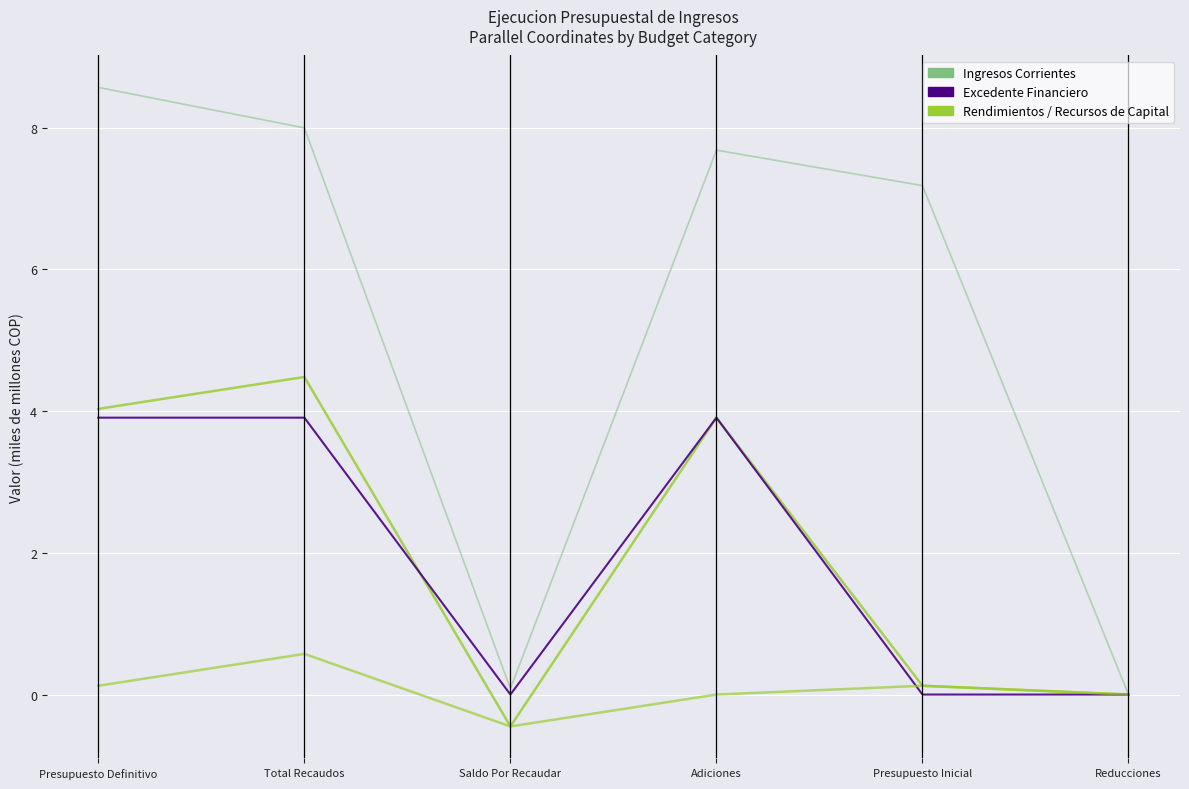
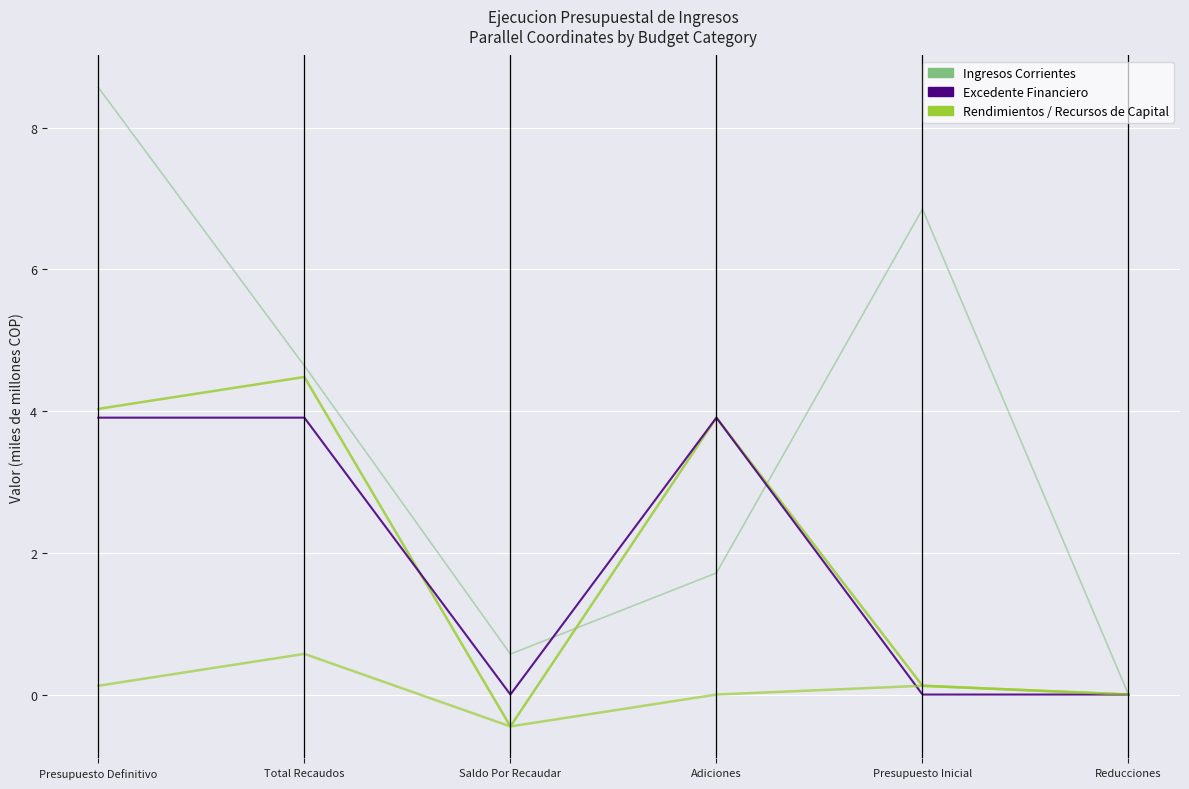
Ingresos Corrientes, Total Recaudos: 8.0 -> 4.6
Ingresos Corrientes, Saldo Por Recaudar: 0.1 -> 0.6
Ingresos Corrientes, Adiciones: 7.7 -> 1.7
Ingresos Corrientes, Presupuesto Inicial: 7.2 -> 6.9
